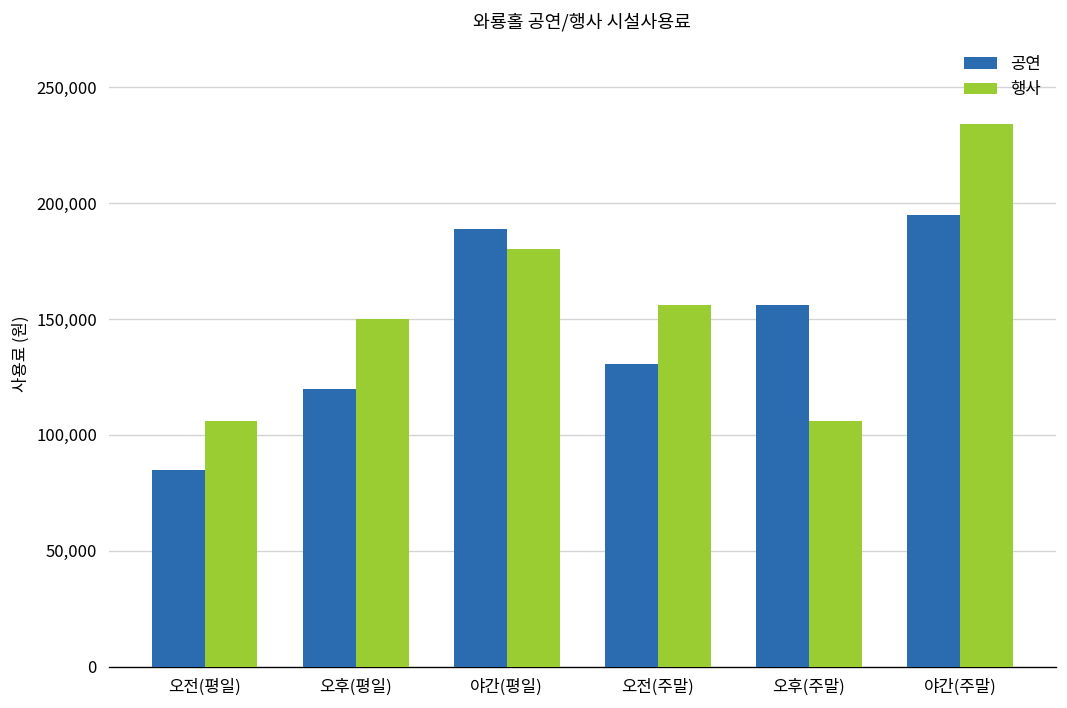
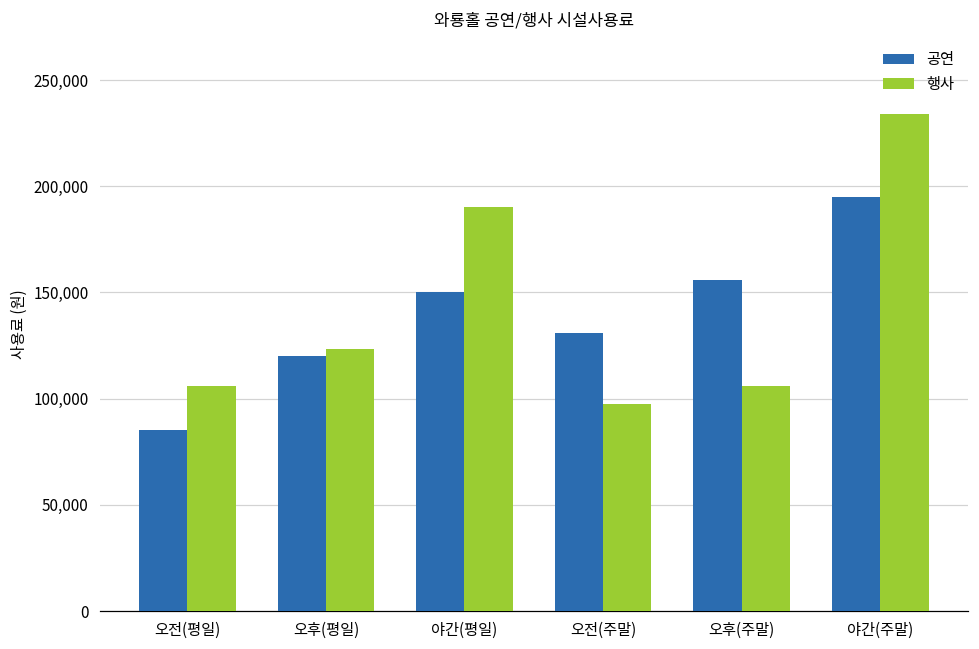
행사, 오후(평일): 150,000 -> 123,000
공연, 야간(평일): 189,000 -> 150,000
행사, 야간(평일): 180,000 -> 190,000
행사, 오전(주말): 156,000 -> 97,000
